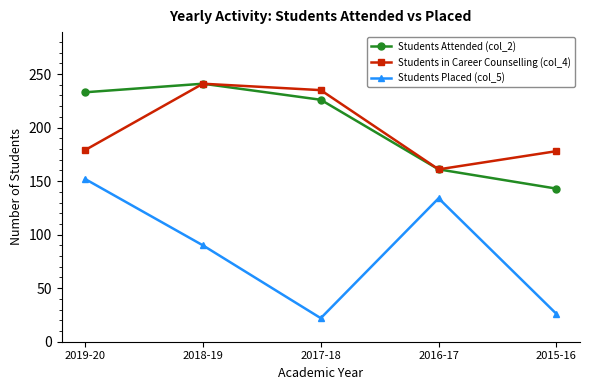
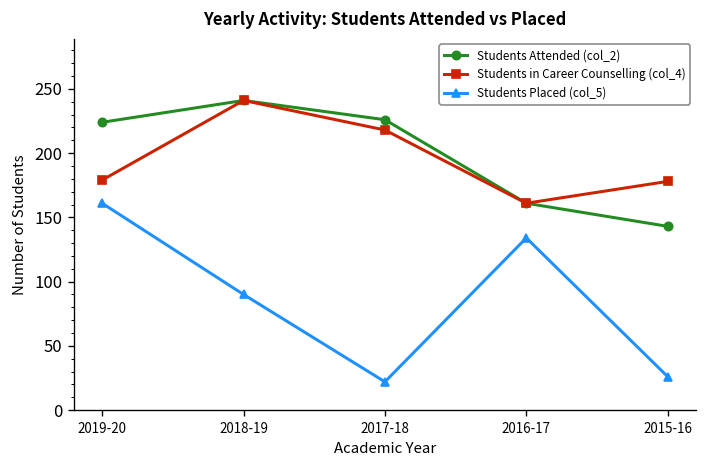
Students Attended (col_2), 2019-20: 233 -> 224
Students Placed (col_5), 2019-20: 152 -> 161
Students in Career Counselling (col_4), 2017-18: 235 -> 218
